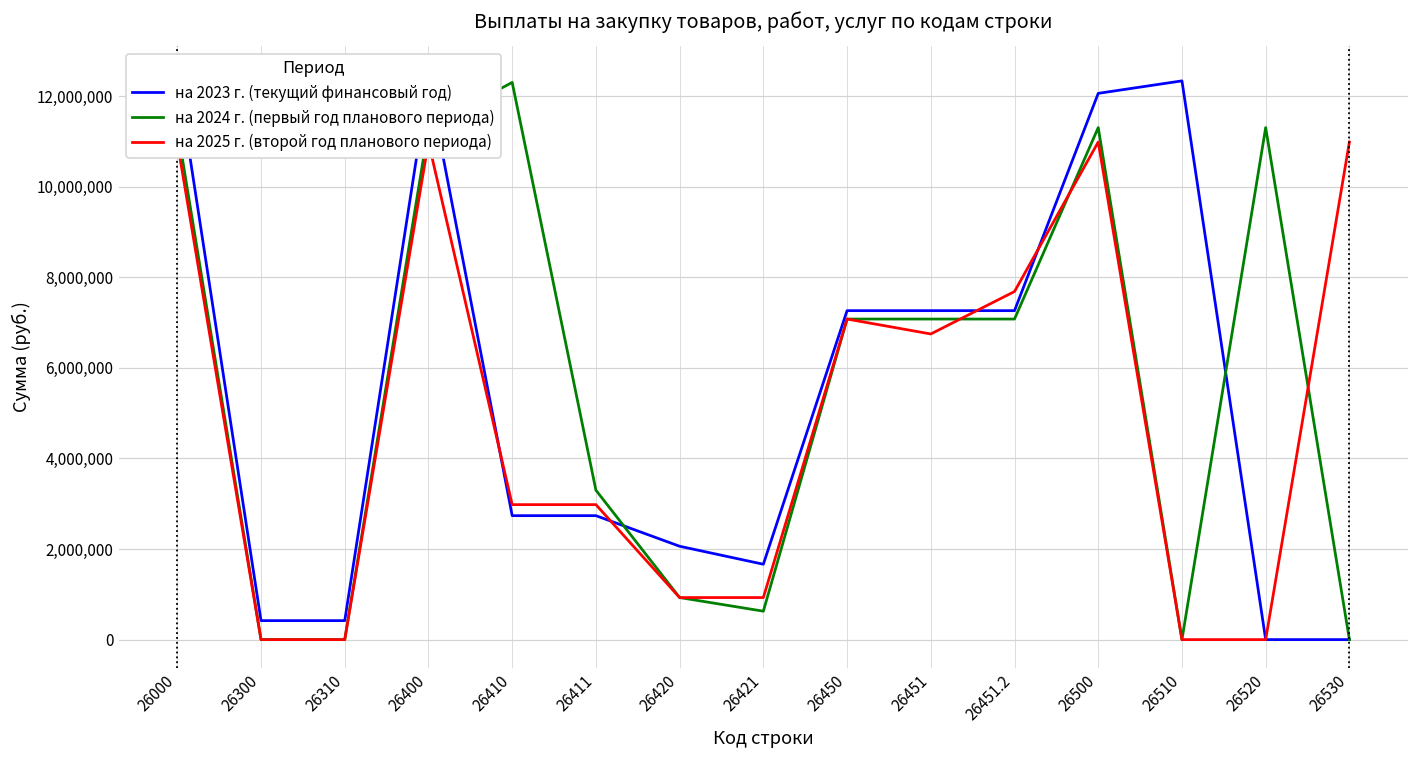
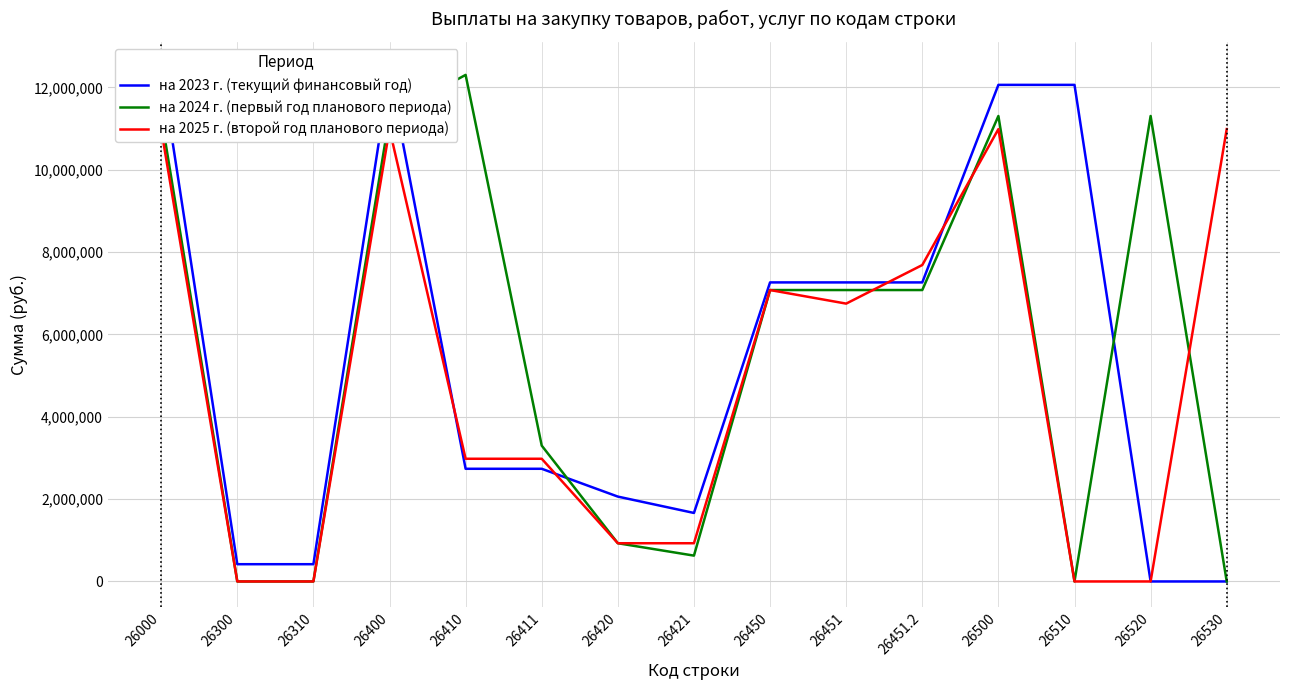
на 2023 г. (текущий финансовый год), 26510: 12,300,000 -> 12,100,000
